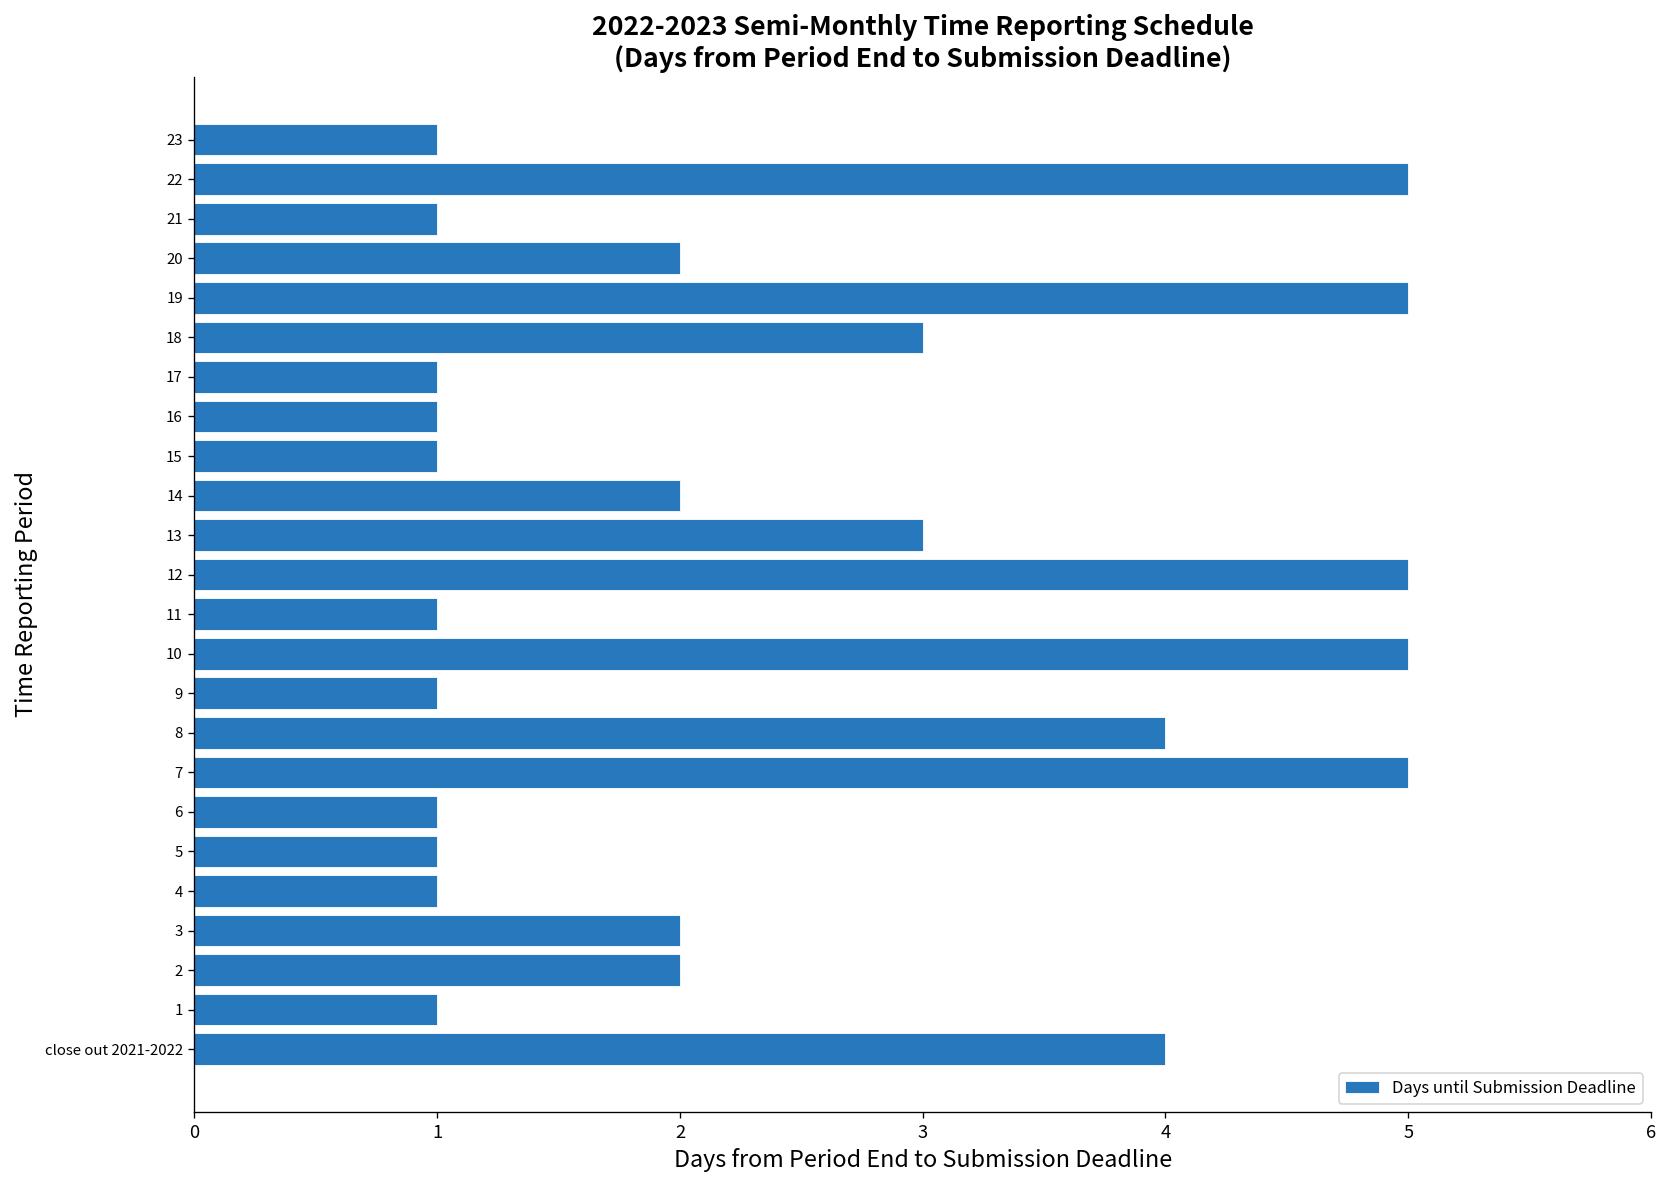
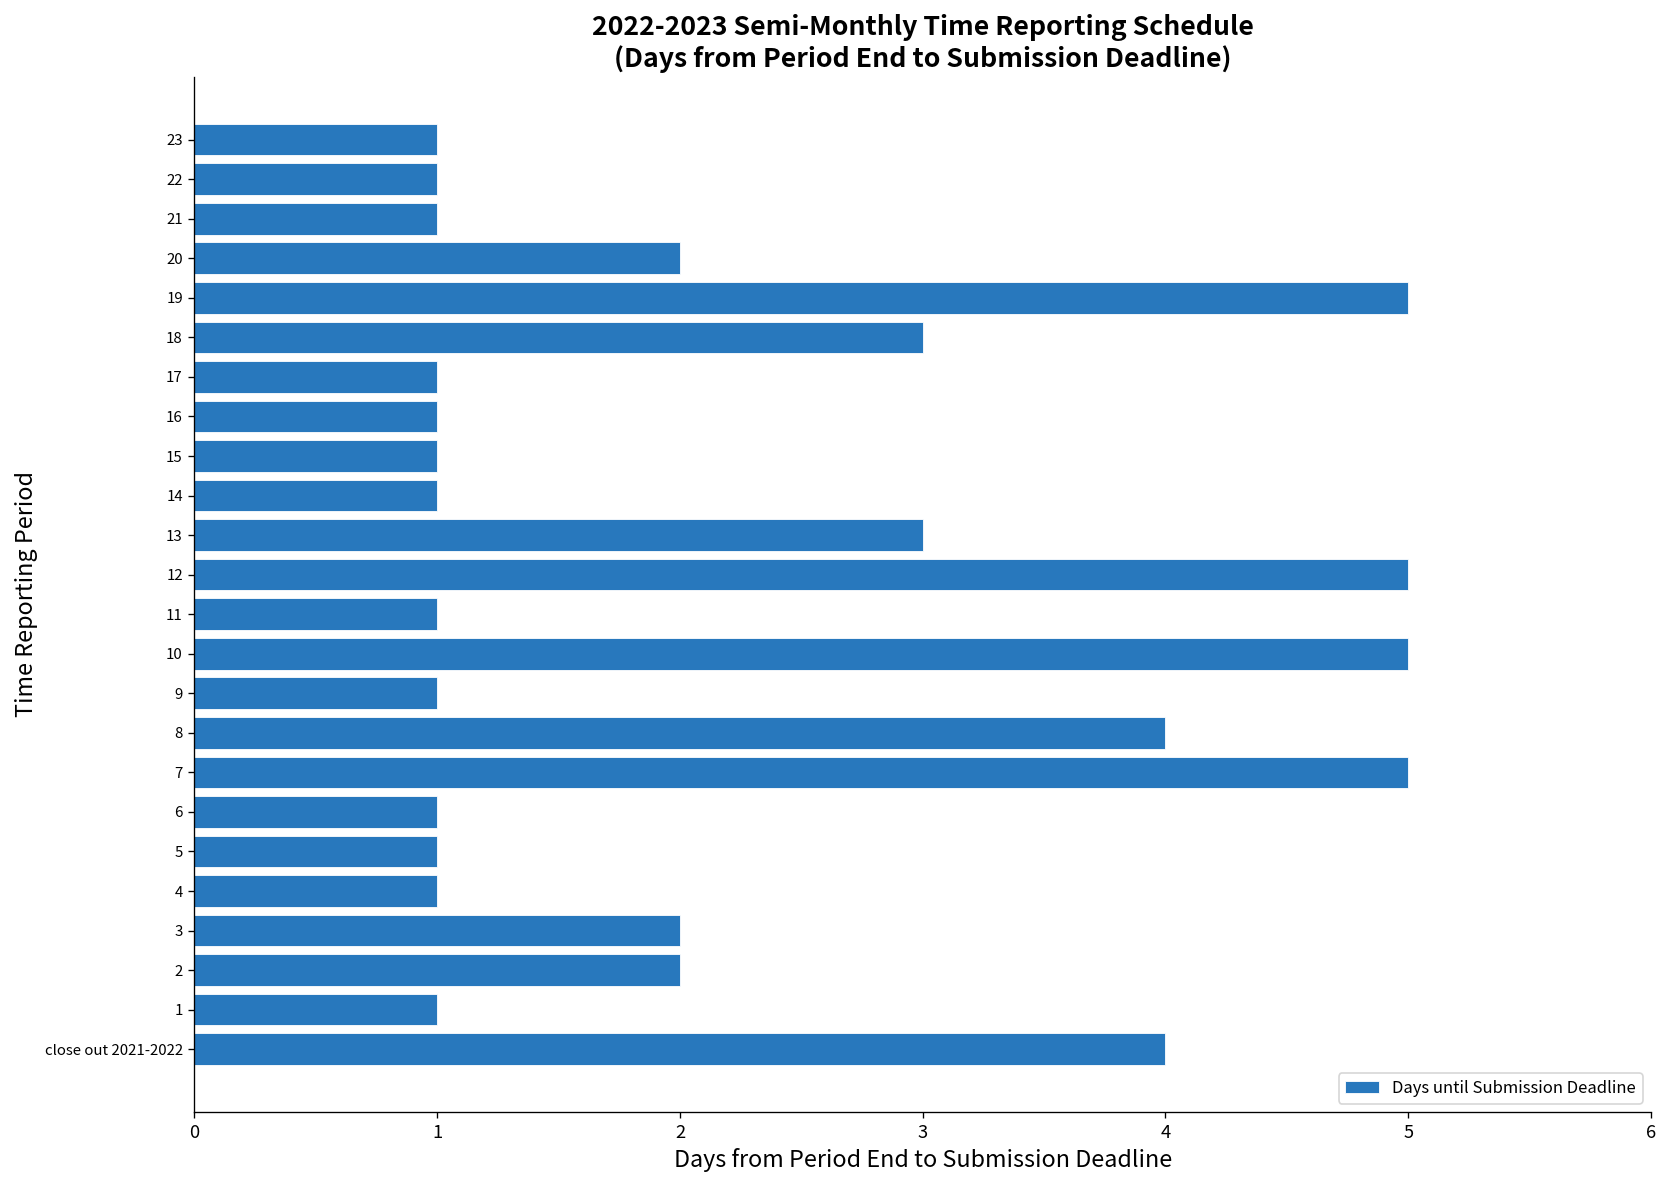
22: 5 -> 1
14: 2 -> 1
